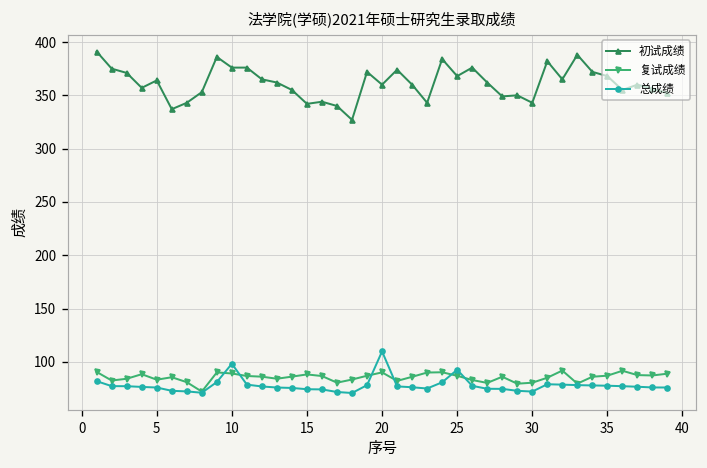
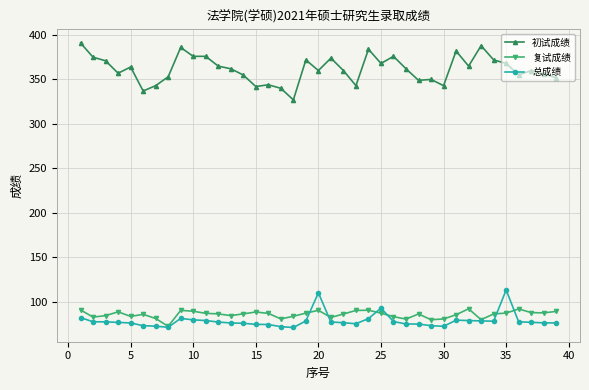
总成绩, 10: 100 -> 80
总成绩, 35: 80 -> 110
